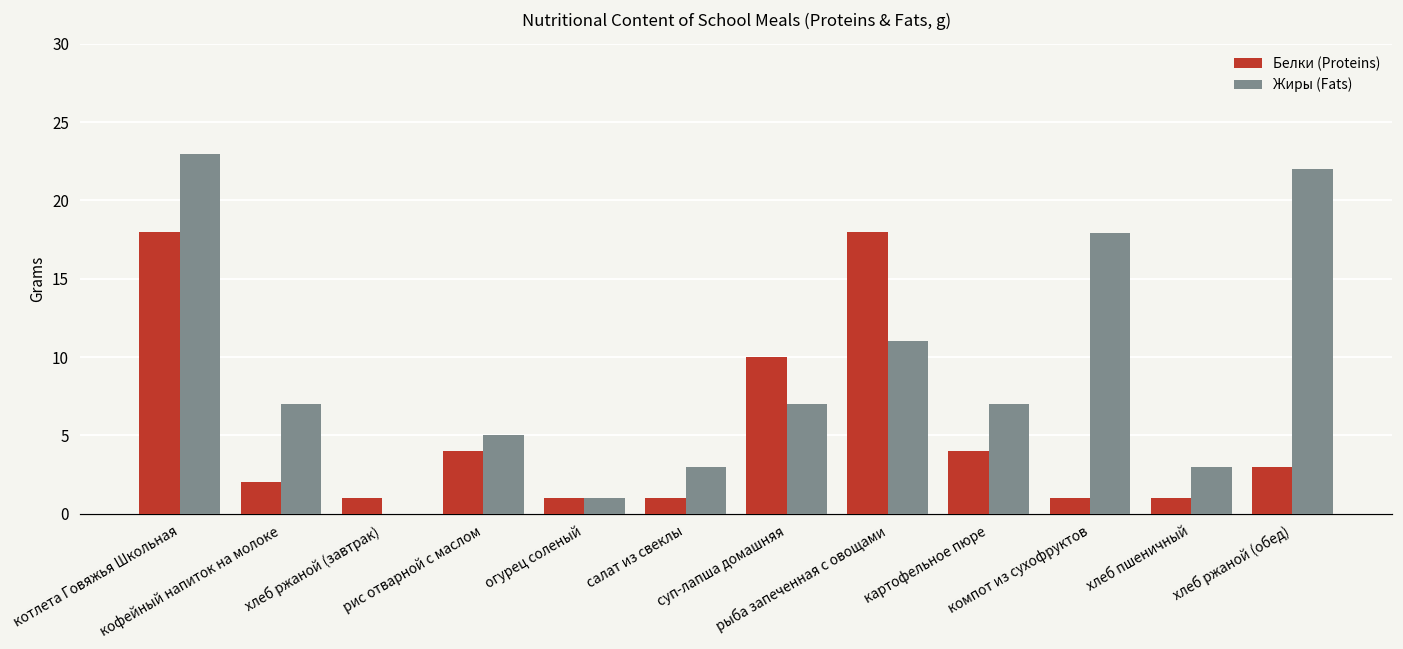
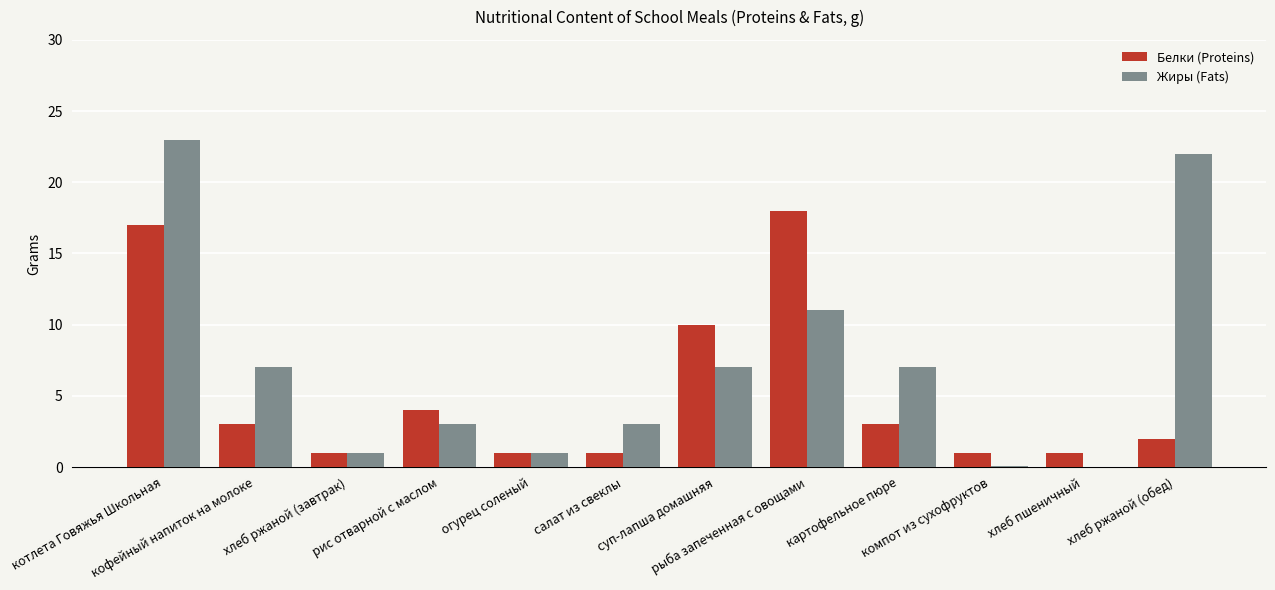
Белки (Proteins), котлета Говяжья Школьная: 18 -> 17
Белки (Proteins), кофейный напиток на молоке: 2 -> 3
Жиры (Fats), хлеб ржаной (завтрак): 0 -> 1
Жиры (Fats), рис отварной с маслом: 5 -> 3
Белки (Proteins), картофельное пюре: 4 -> 3
Жиры (Fats), компот из сухофруктов: 17.9 -> 0.1
Жиры (Fats), хлеб пшеничный: 3 -> 0
Белки (Proteins), хлеб ржаной (обед): 3 -> 2
